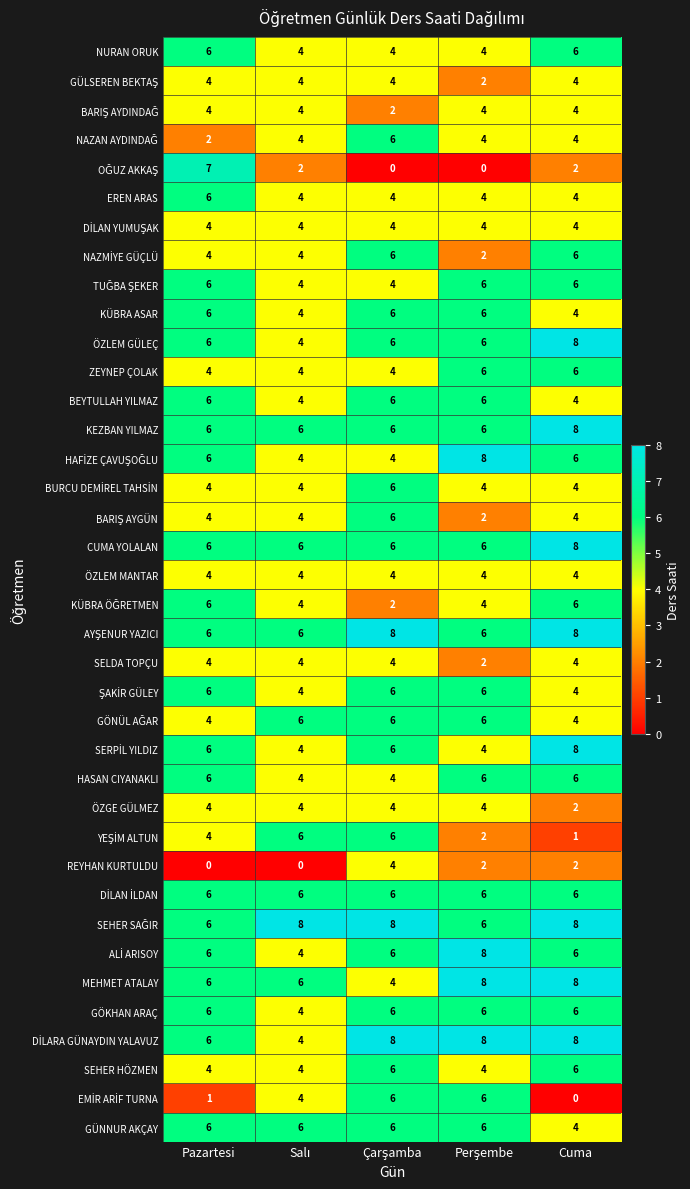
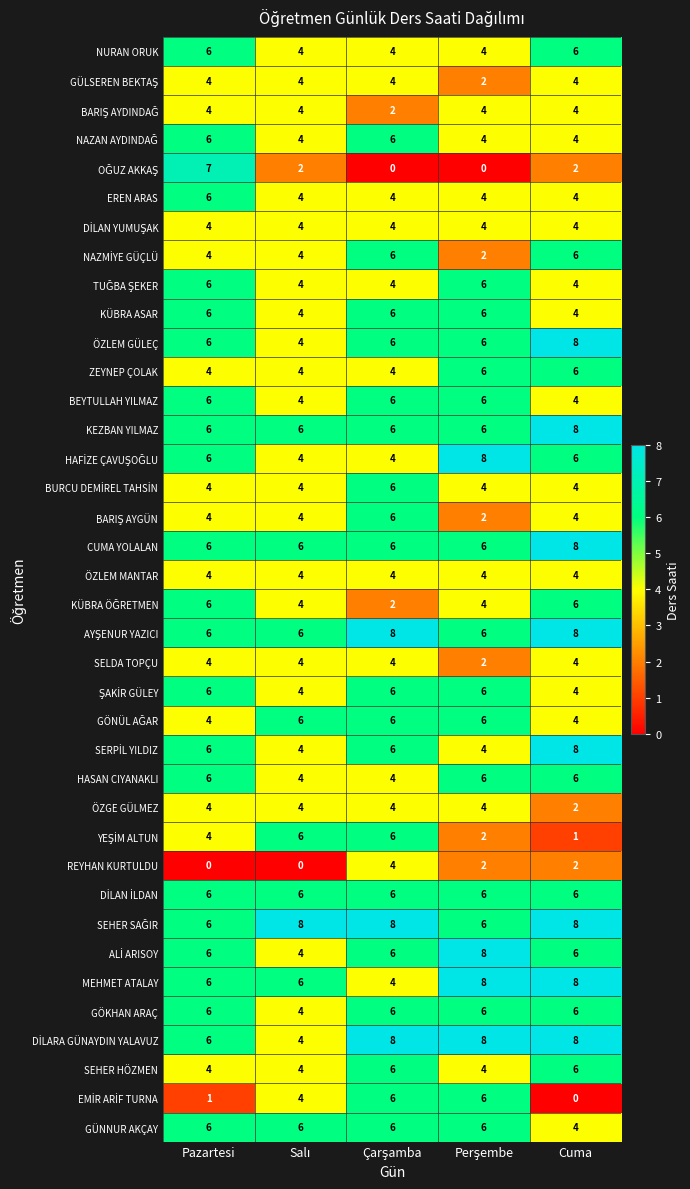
NAZAN AYDINDAĞ, Pazartesi: 2 -> 6
TUĞBA ŞEKER, Cuma: 6 -> 4
